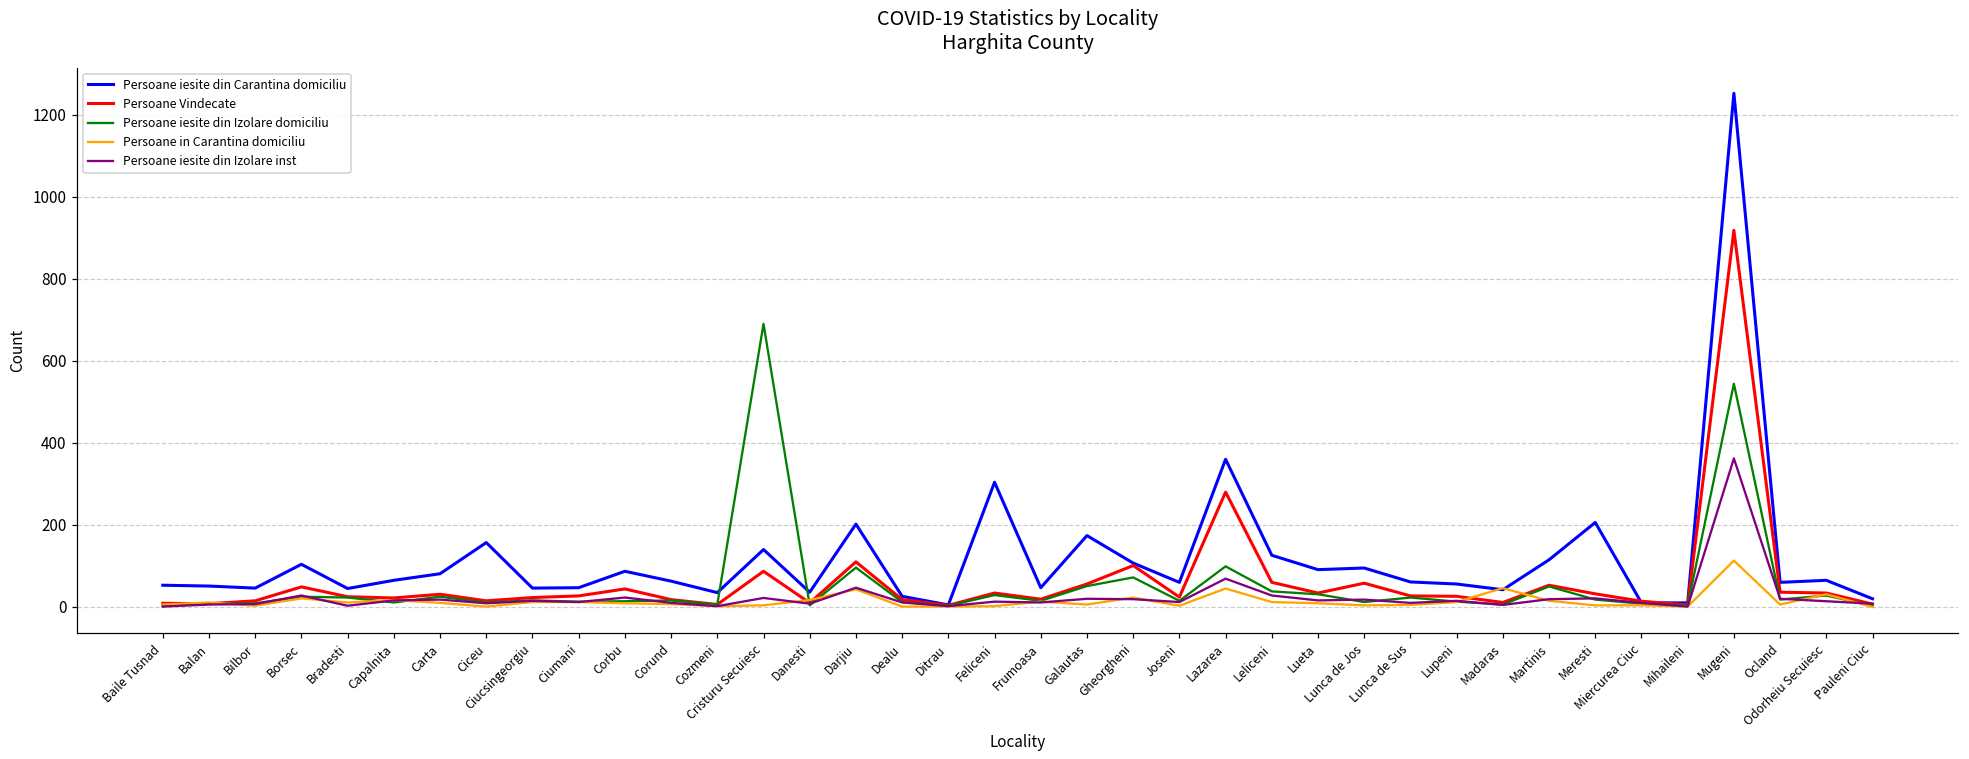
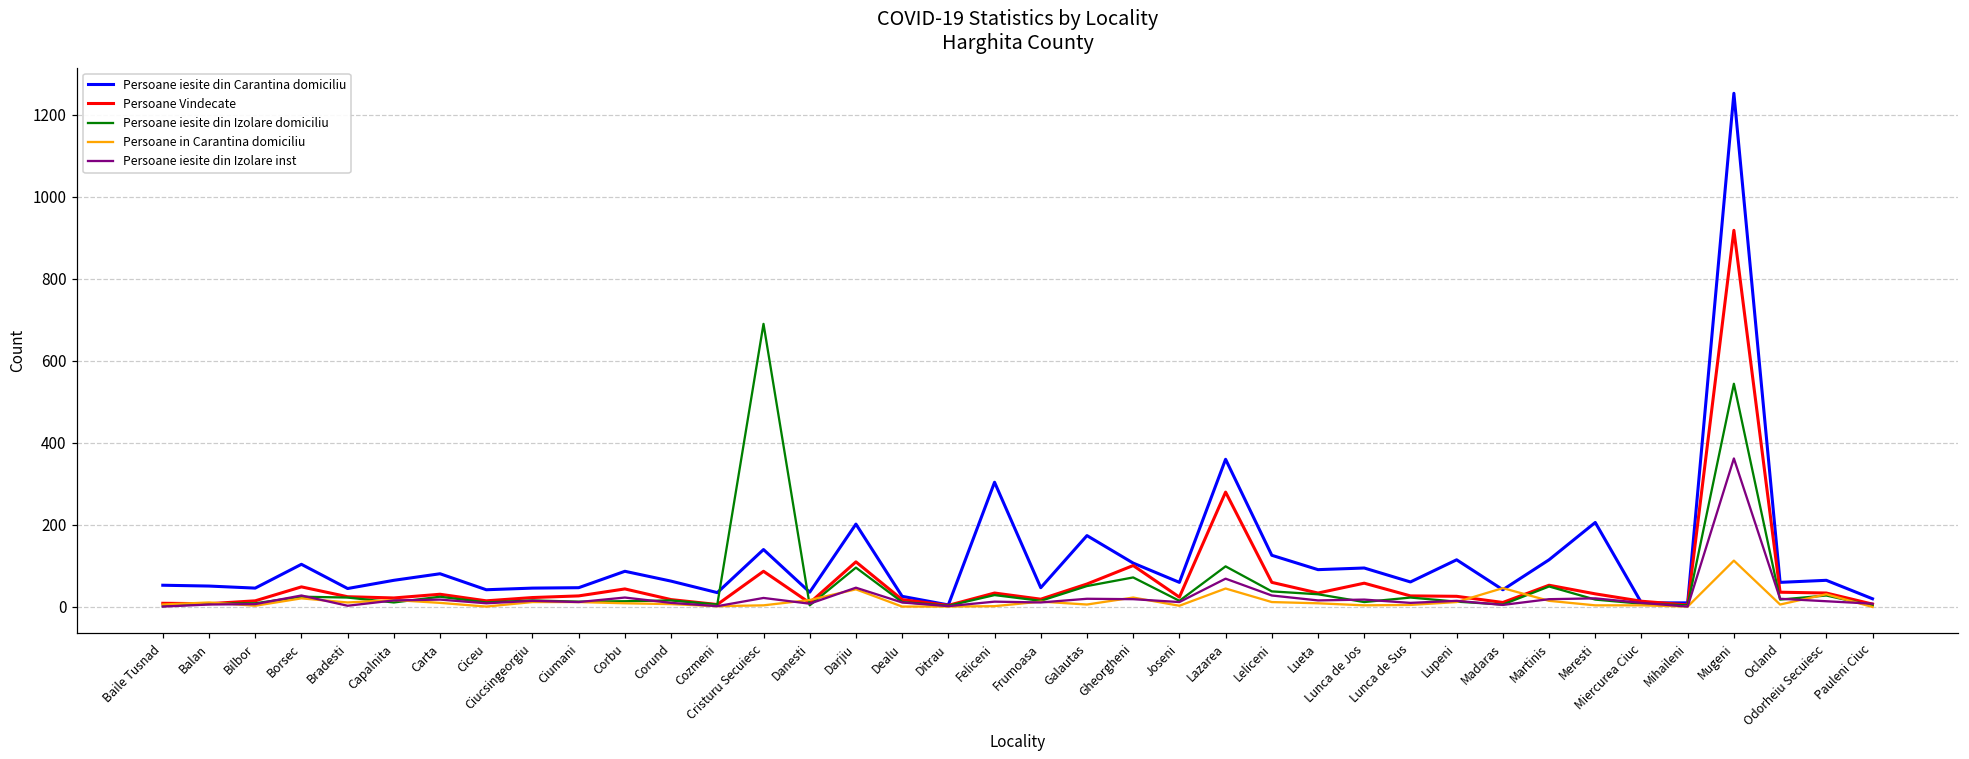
Persoane iesite din Carantina domiciliu, Ciceu: 160 -> 40
Persoane iesite din Carantina domiciliu, Lupeni: 60 -> 120
